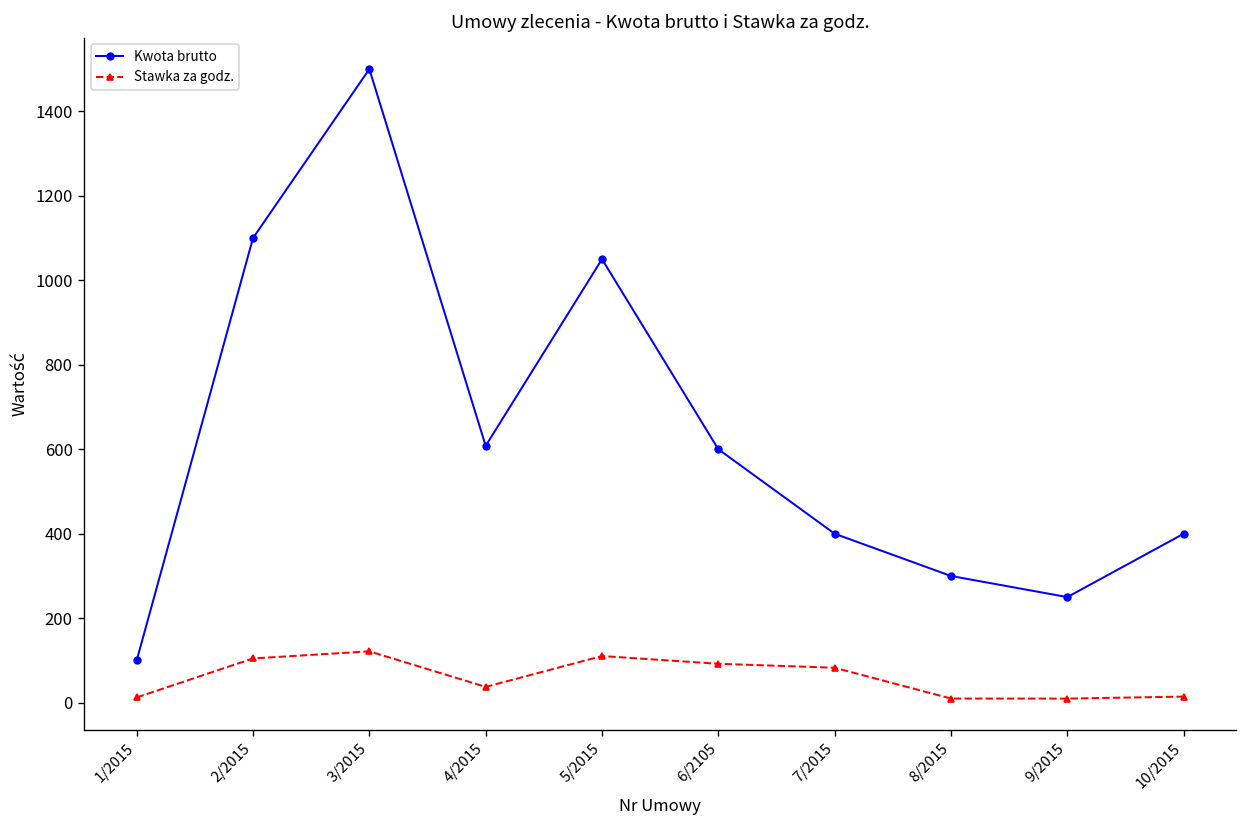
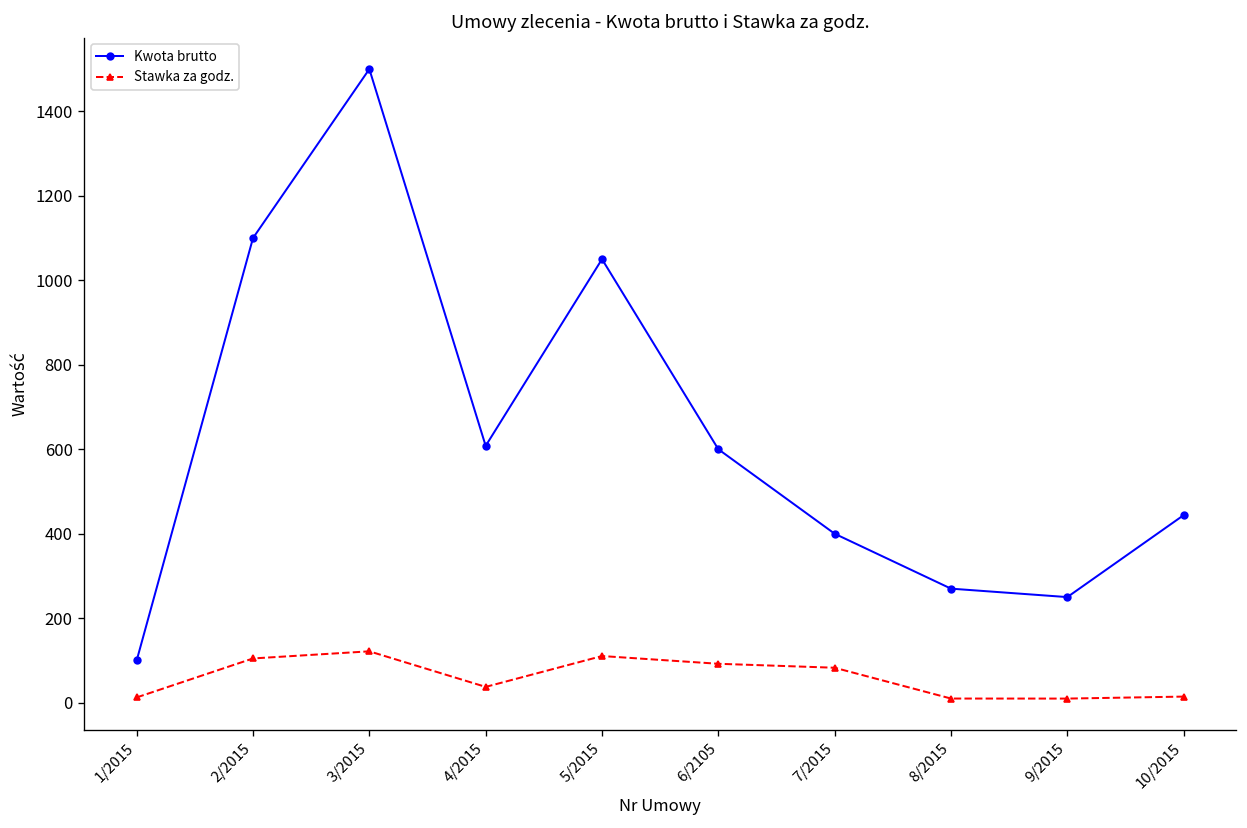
Kwota brutto, 8/2015: 300 -> 270
Kwota brutto, 10/2015: 400 -> 440
